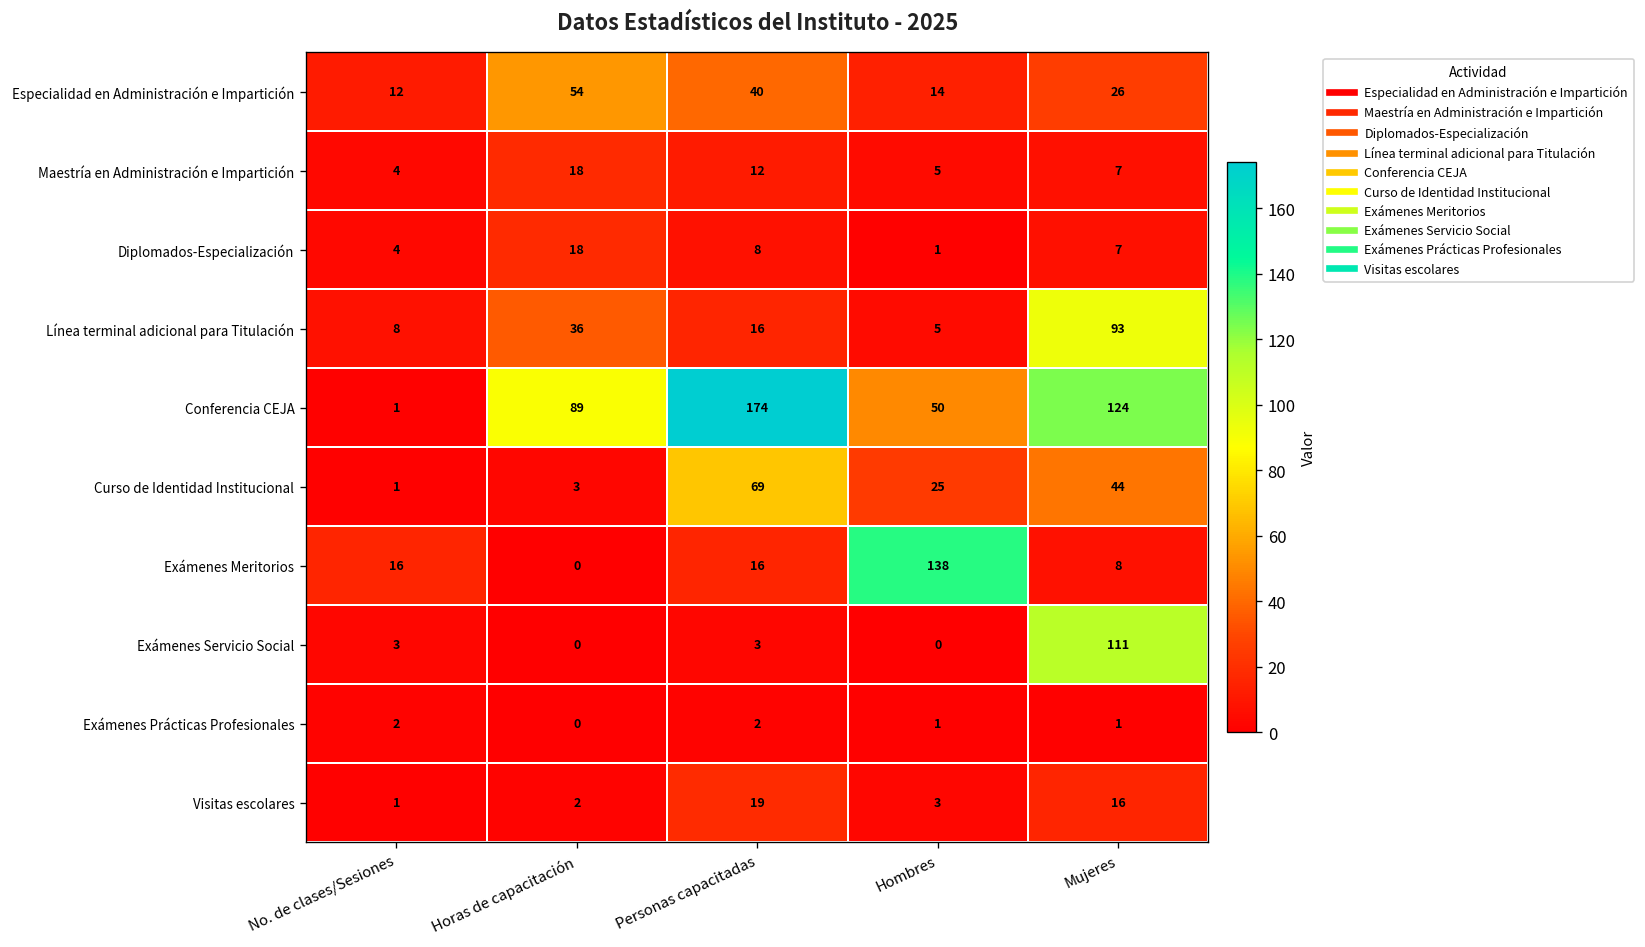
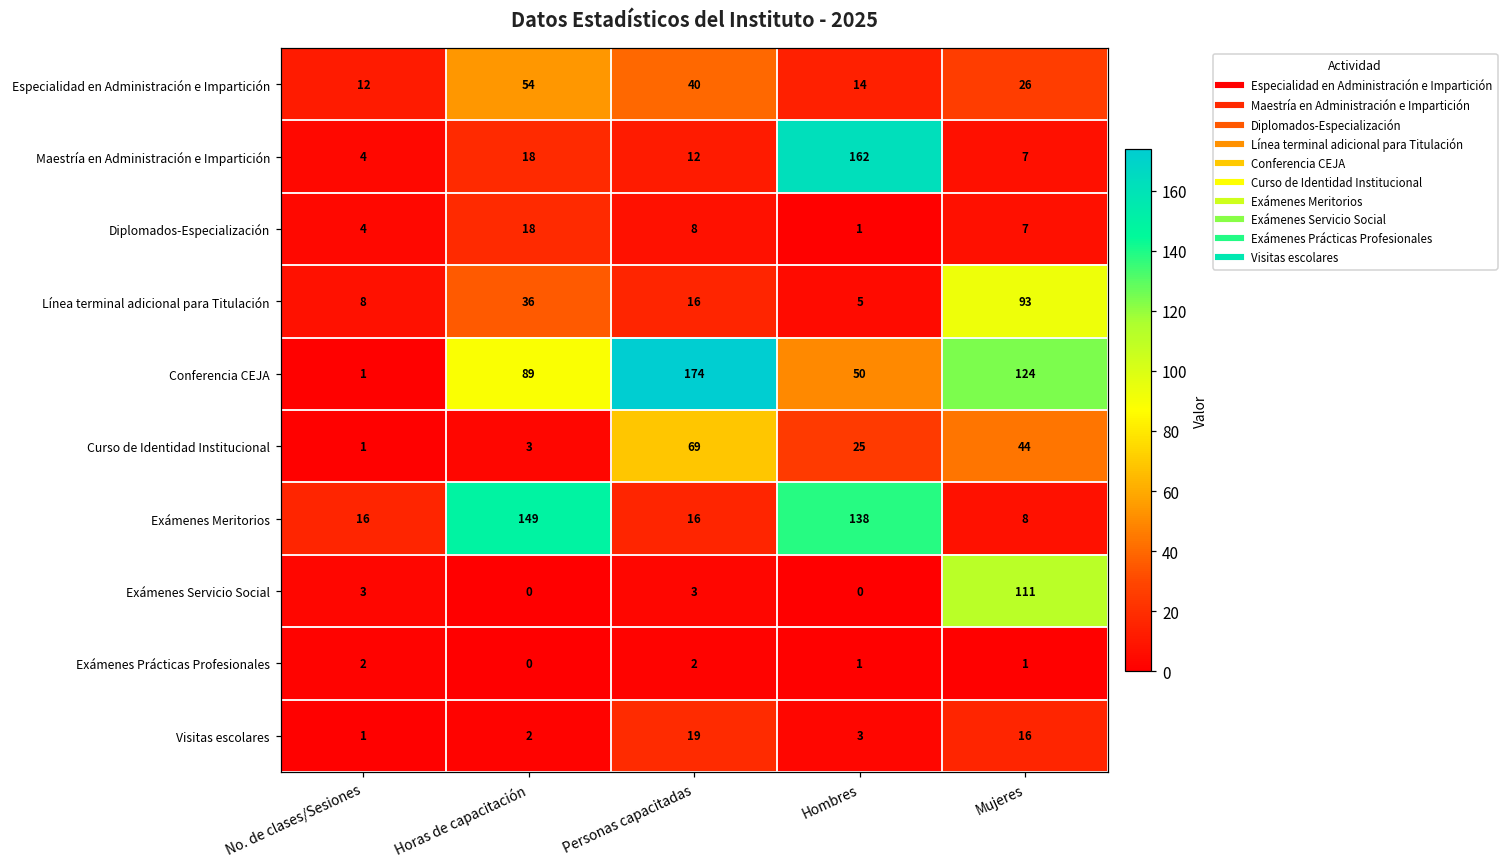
Maestría en Administración e Impartición, Hombres: 5 -> 162
Exámenes Meritorios, Horas de capacitación: 0 -> 149
